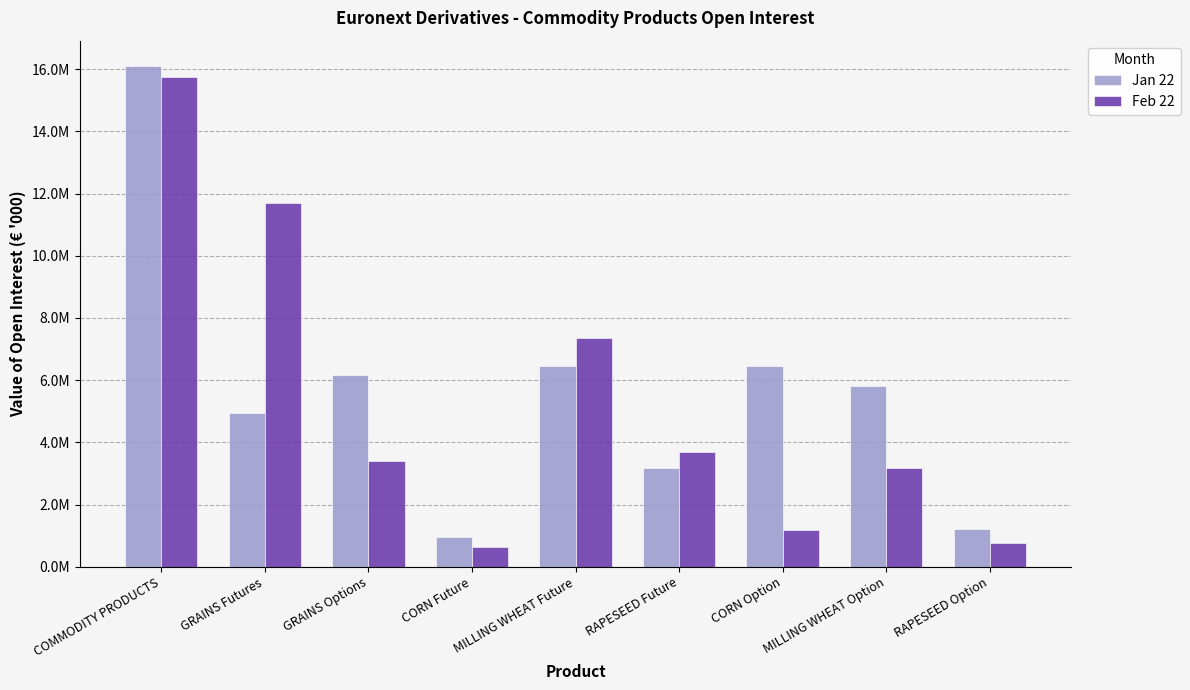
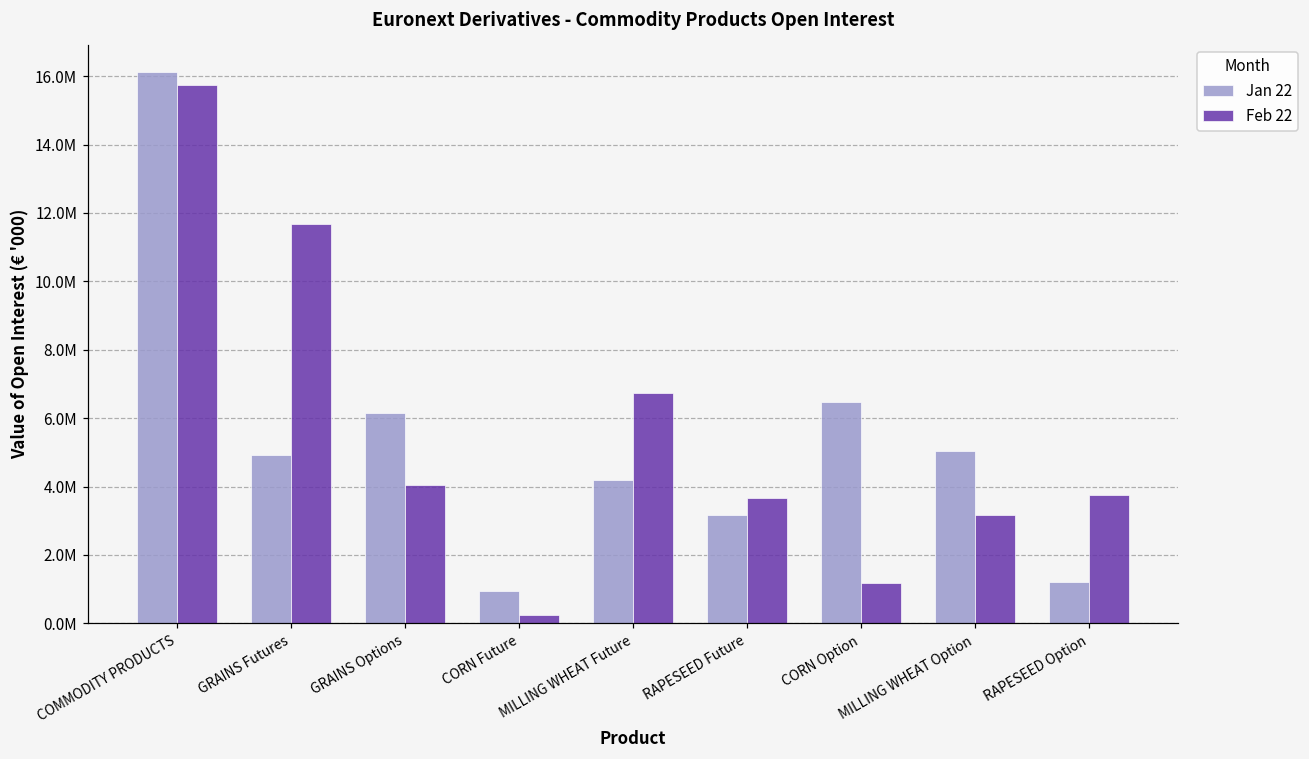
Feb 22, GRAINS Options: 3400000 -> 4100000
Feb 22, CORN Future: 600000 -> 200000
Jan 22, MILLING WHEAT Future: 6400000 -> 4200000
Feb 22, MILLING WHEAT Future: 7400000 -> 6700000
Jan 22, MILLING WHEAT Option: 5800000 -> 5000000
Feb 22, RAPESEED Option: 800000 -> 3700000
